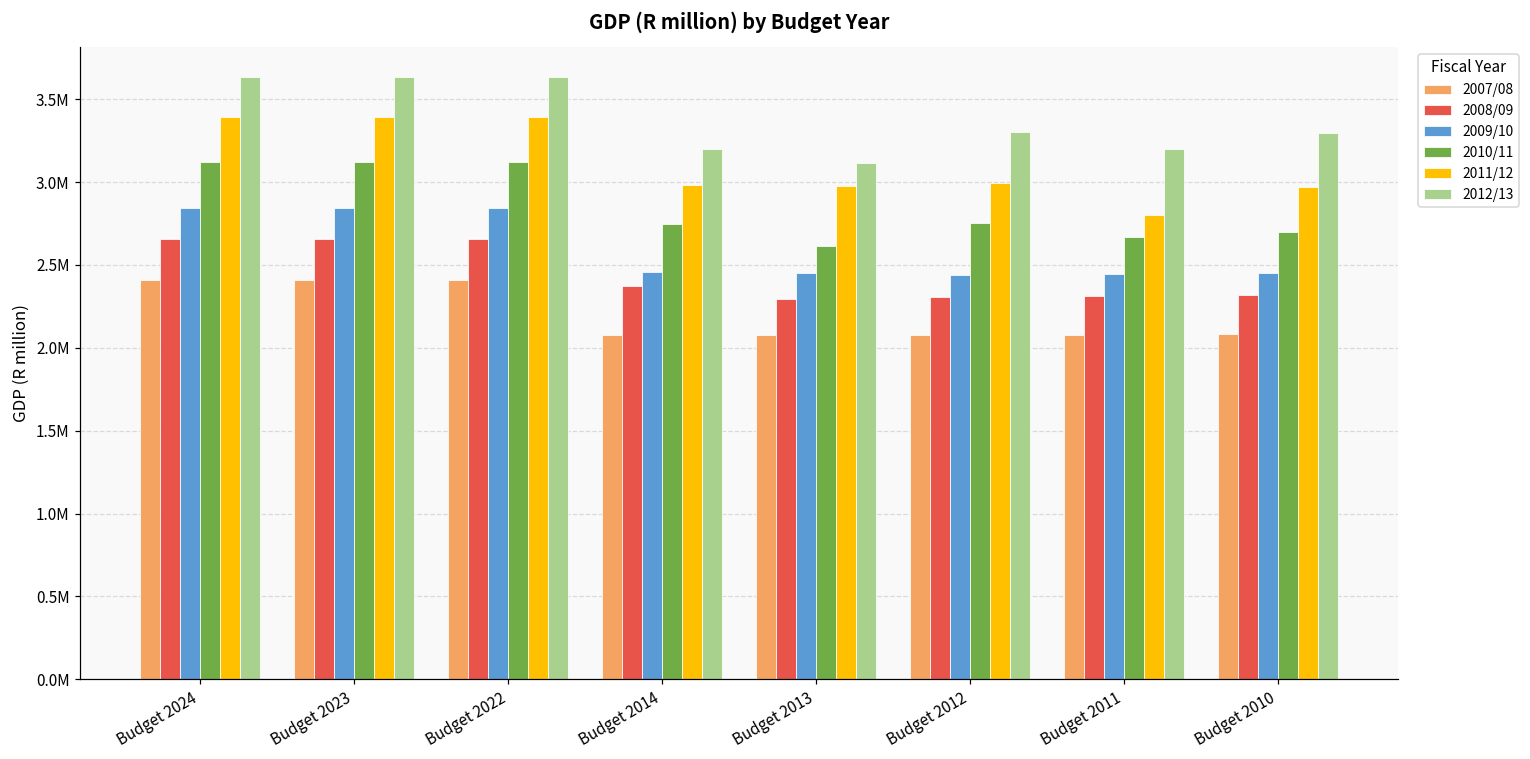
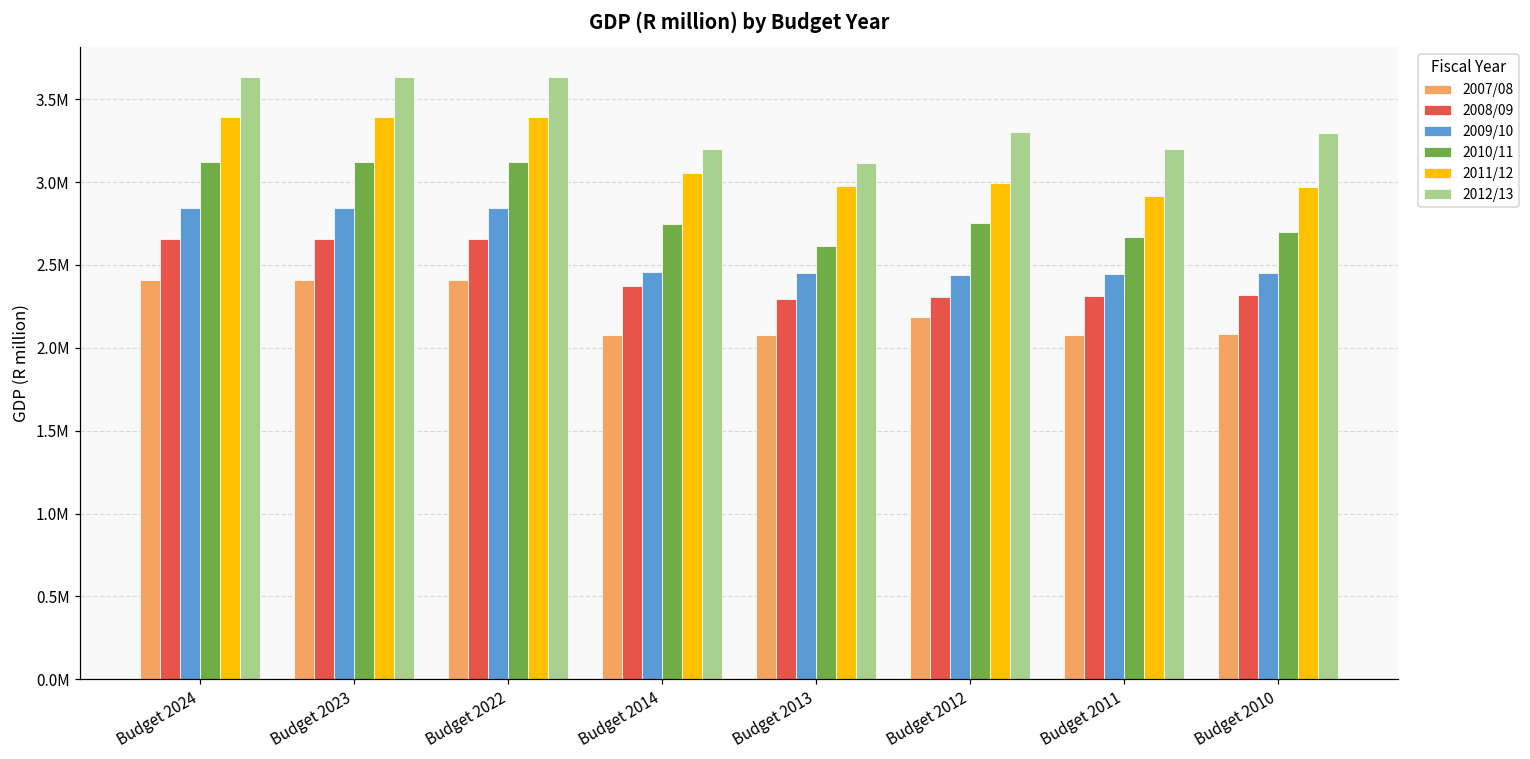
2011/12, Budget 2014: 2980000 -> 3060000
2007/08, Budget 2012: 2080000 -> 2180000
2011/12, Budget 2011: 2800000 -> 2910000
